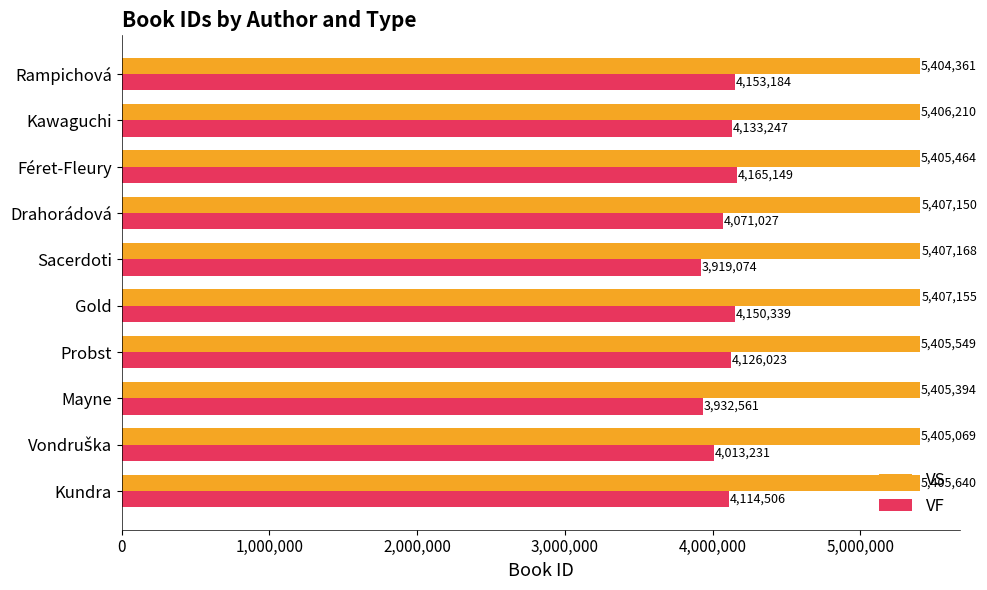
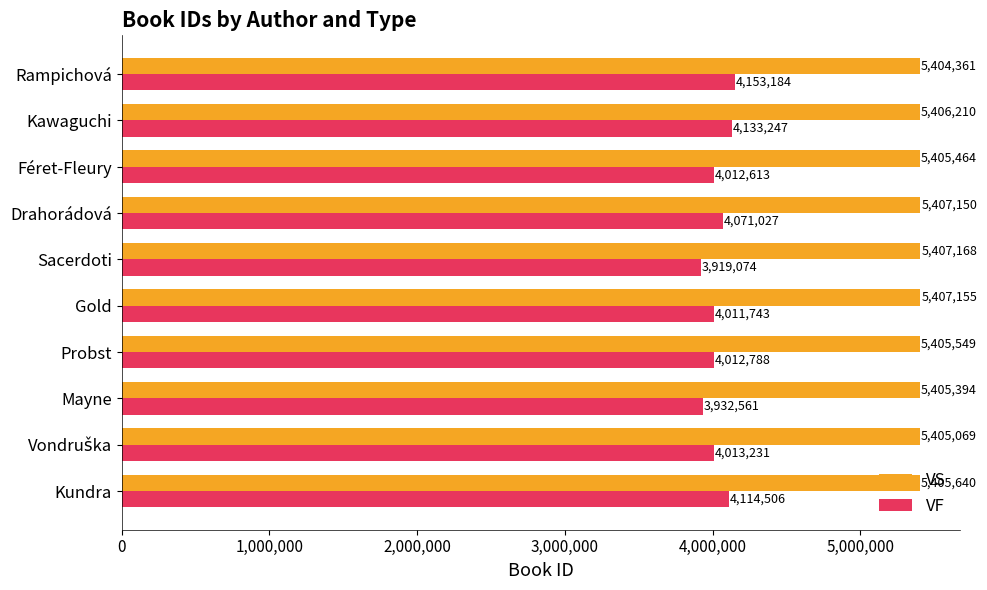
VF, Féret-Fleury: 4,165,149 -> 4,012,613
VF, Gold: 4,150,339 -> 4,011,743
VF, Probst: 4,126,023 -> 4,012,788
